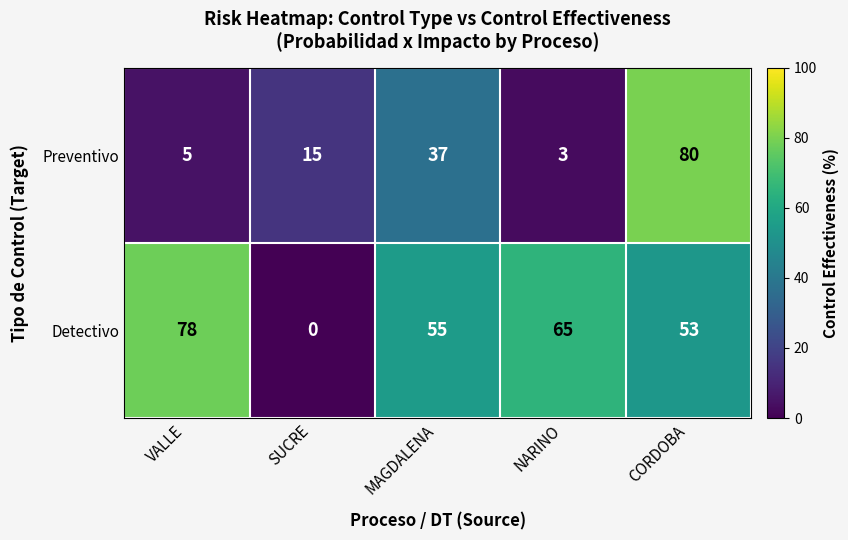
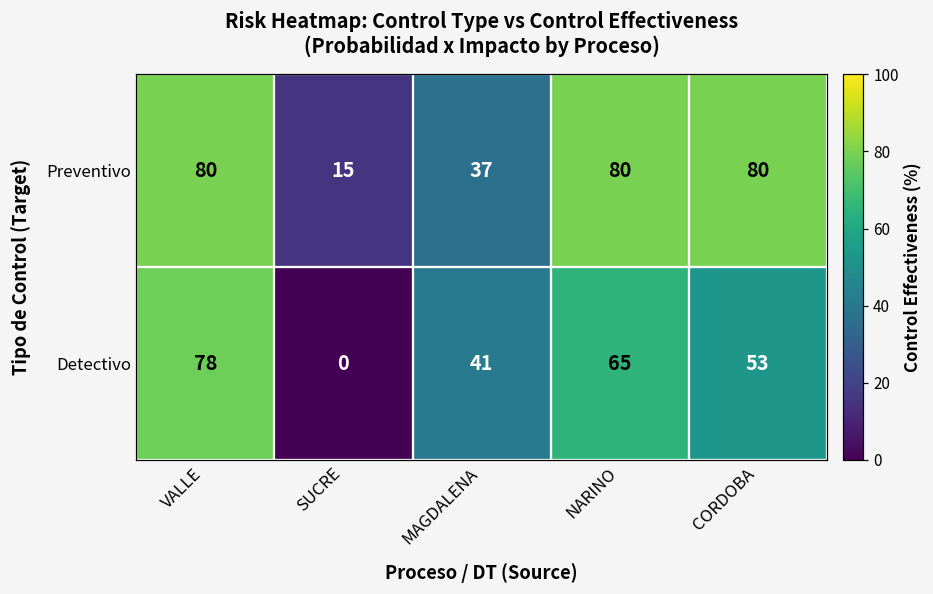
Preventivo, VALLE: 5 -> 80
Preventivo, NARINO: 3 -> 80
Detectivo, MAGDALENA: 55 -> 41
